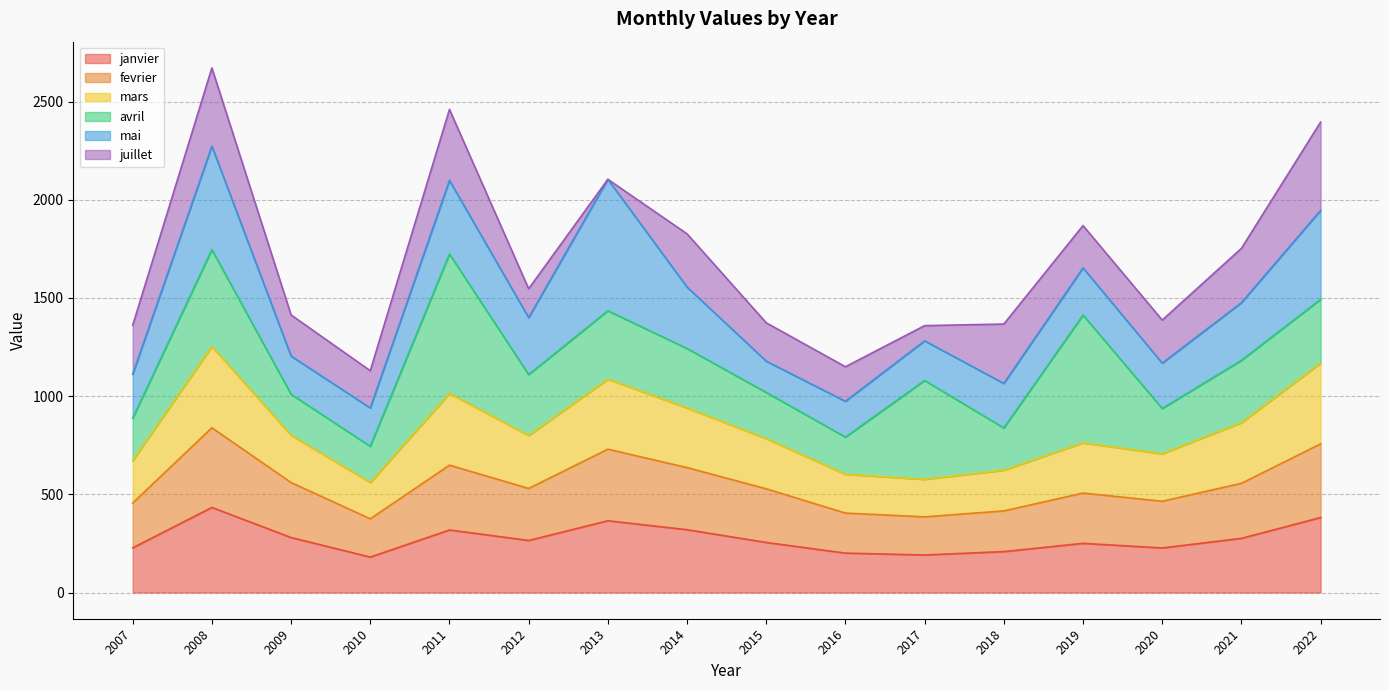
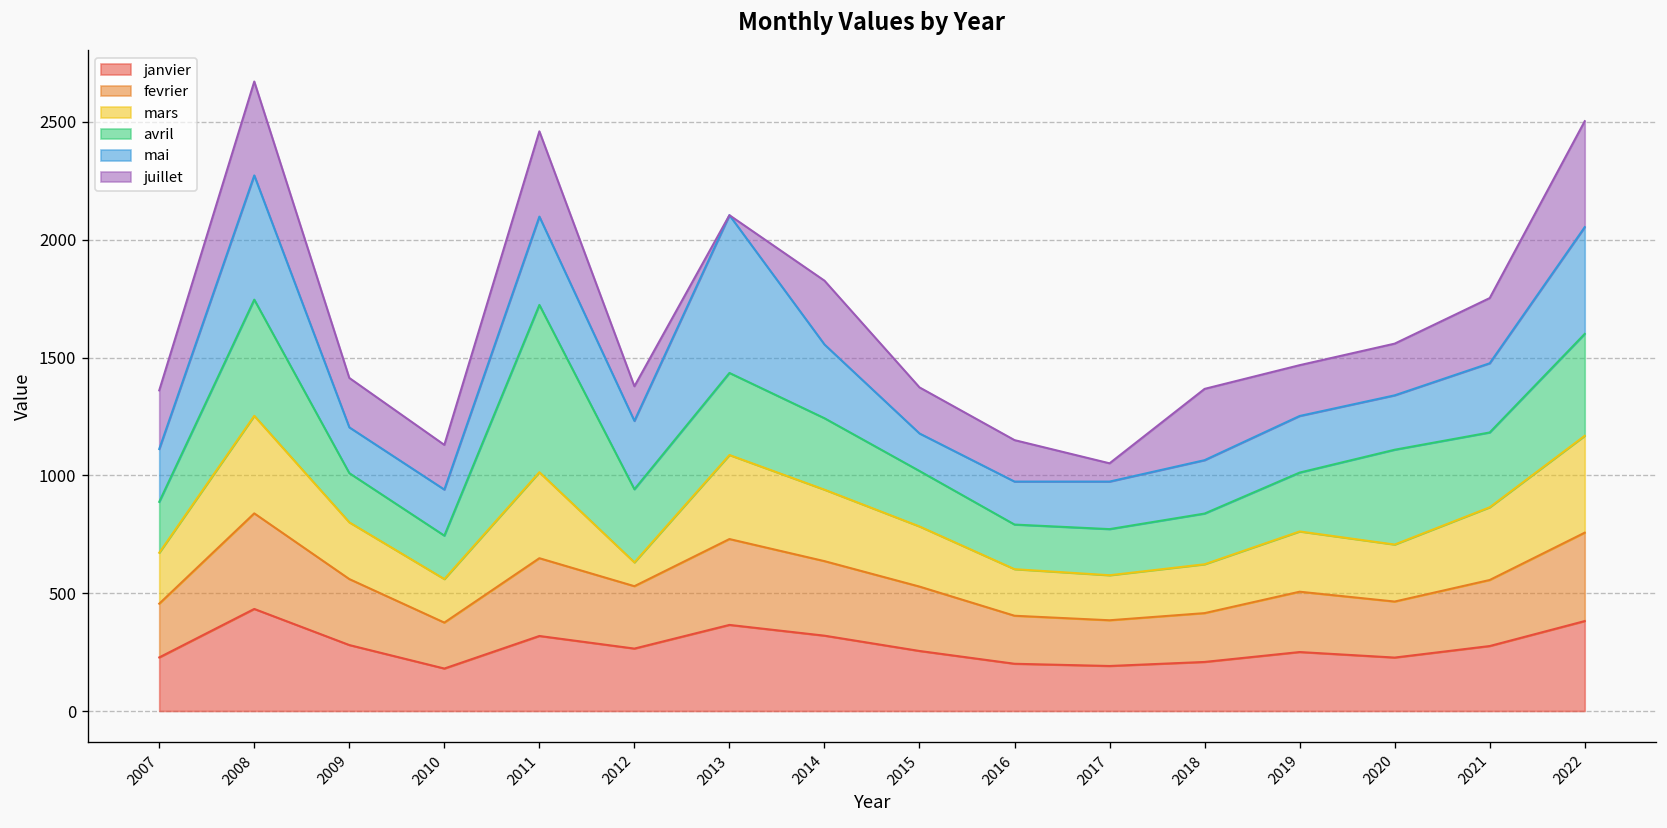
mars, 2012: 270 -> 100
avril, 2017: 500 -> 200
avril, 2019: 650 -> 250
avril, 2020: 230 -> 400
avril, 2022: 320 -> 430
